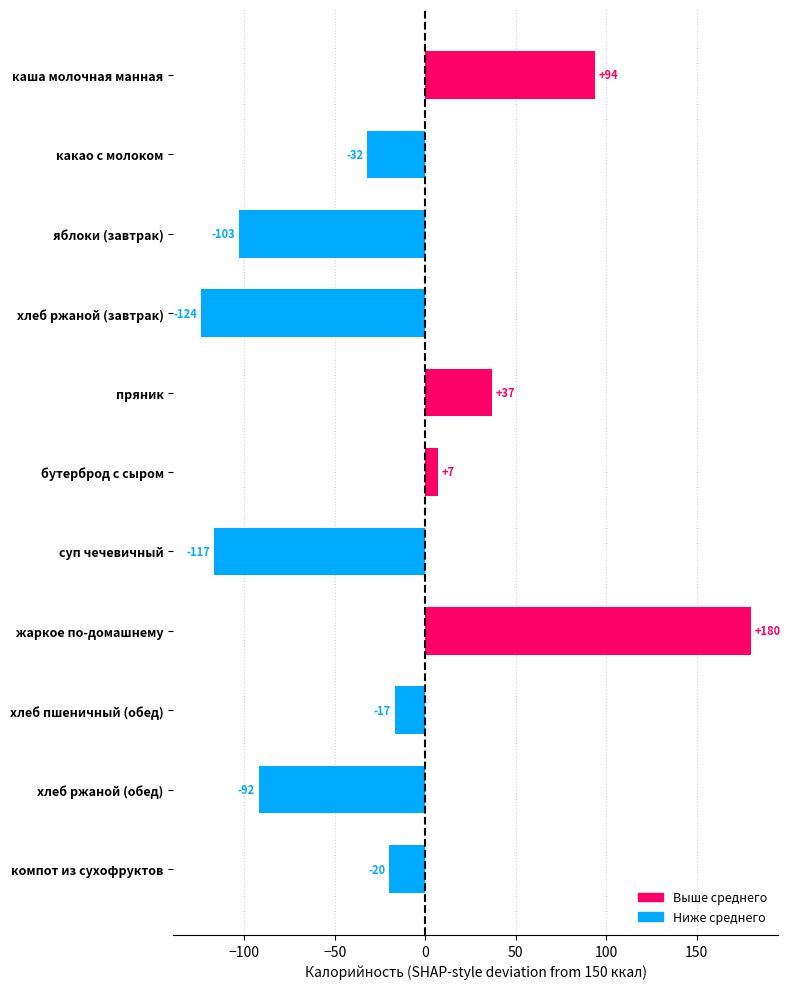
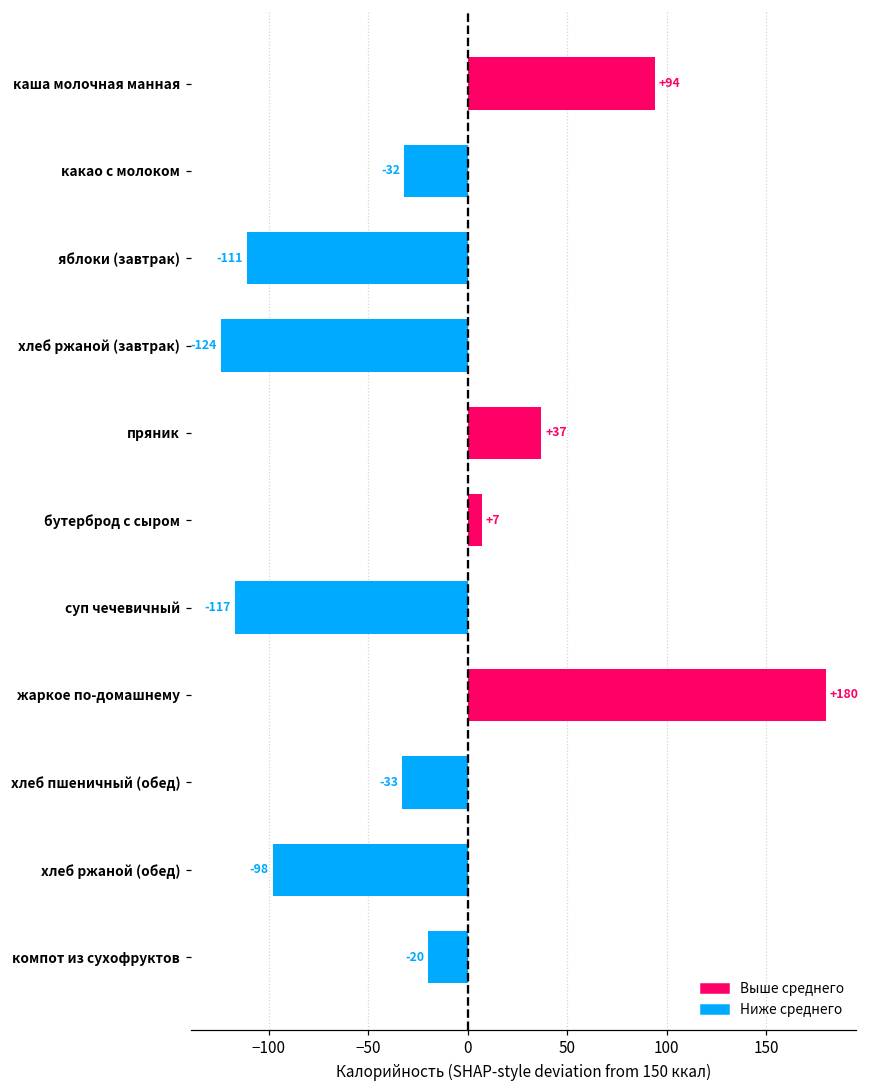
яблоки (завтрак): -103 -> -111
хлеб пшеничный (обед): -17 -> -33
хлеб ржаной (обед): -92 -> -98
